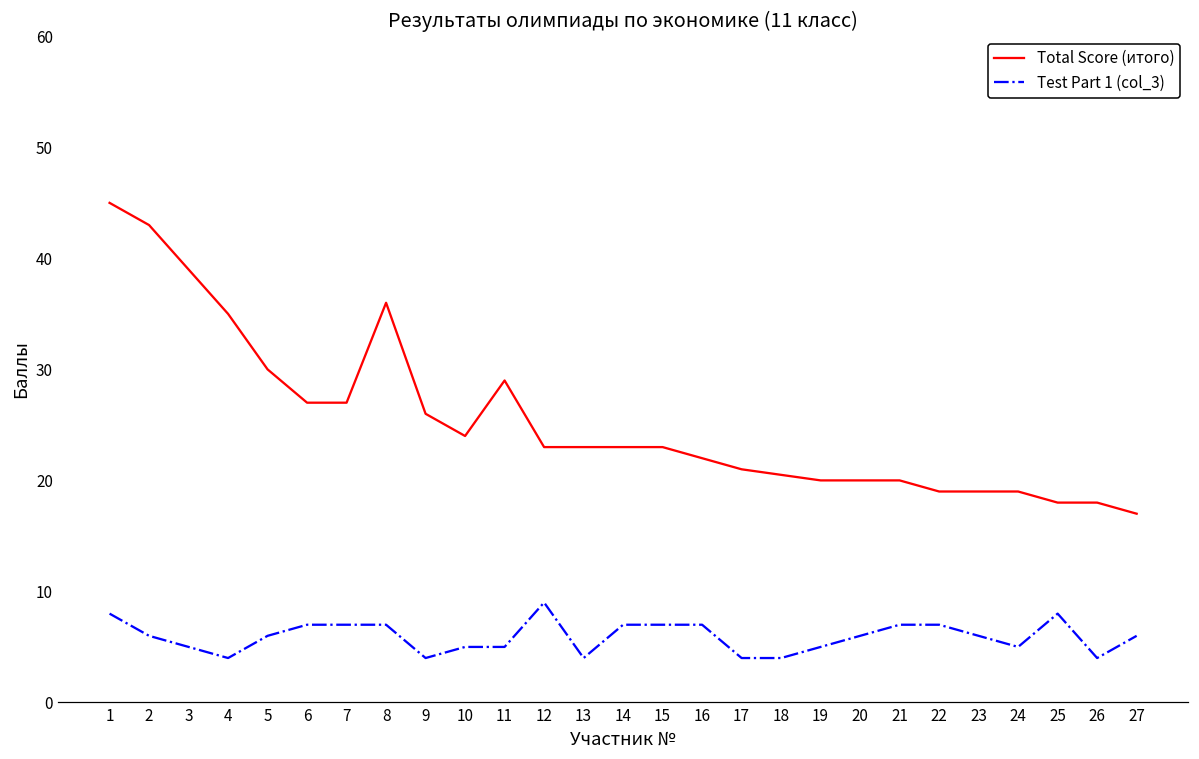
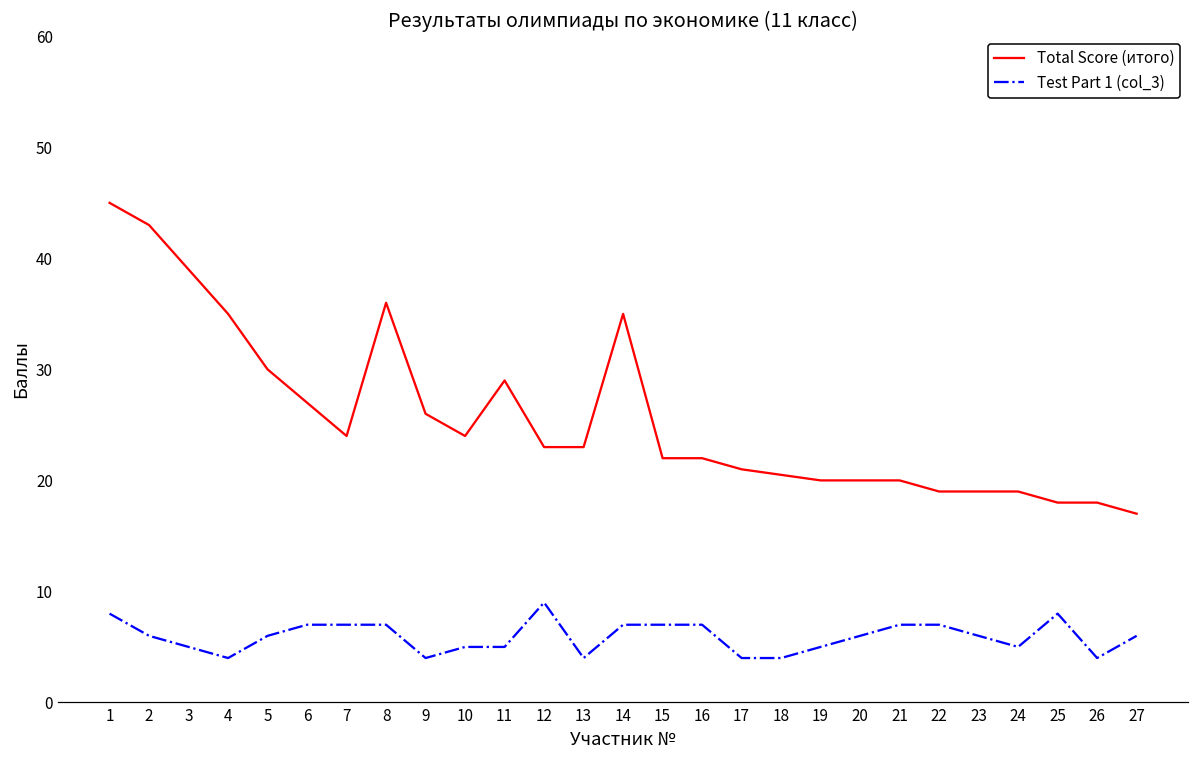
Total Score (итого), 7: 27 -> 24
Total Score (итого), 14: 23 -> 35
Total Score (итого), 15: 23 -> 22
